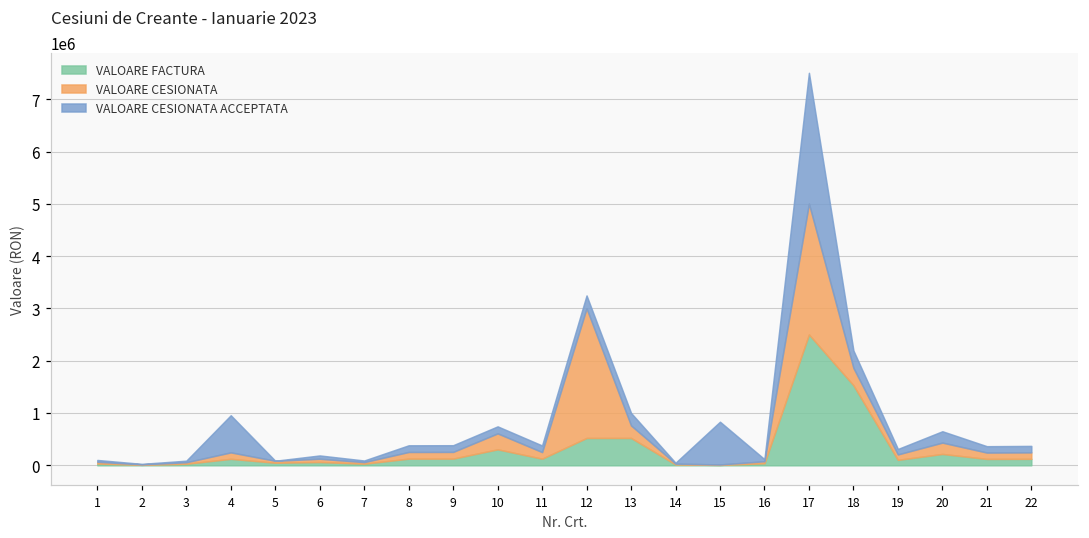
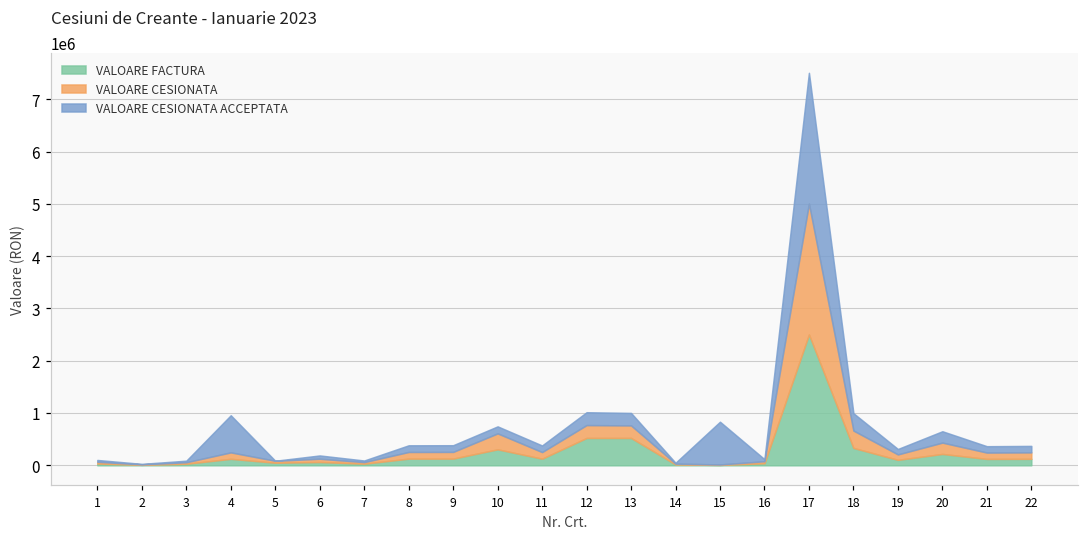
VALOARE CESIONATA, 12: 2500000 -> 200000
VALOARE FACTURA, 18: 1500000 -> 300000
